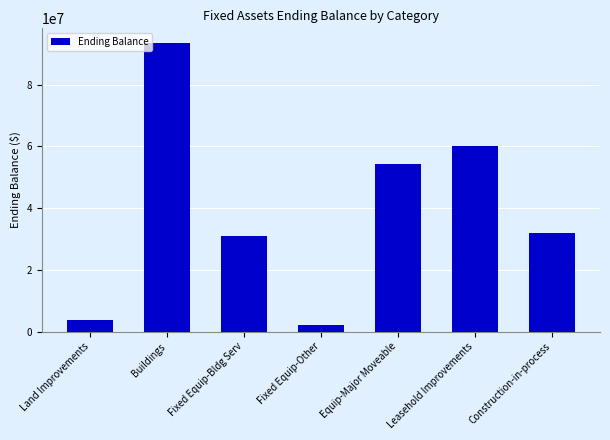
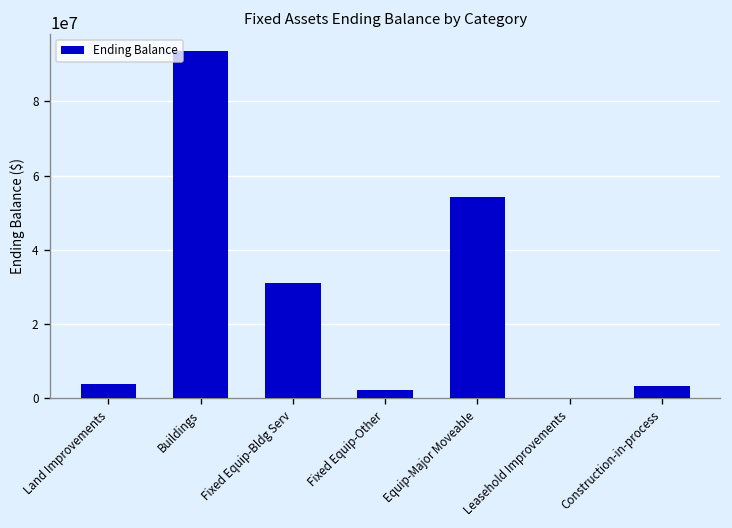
Leasehold Improvements: 60000000 -> 0
Construction-in-process: 32000000 -> 3000000
